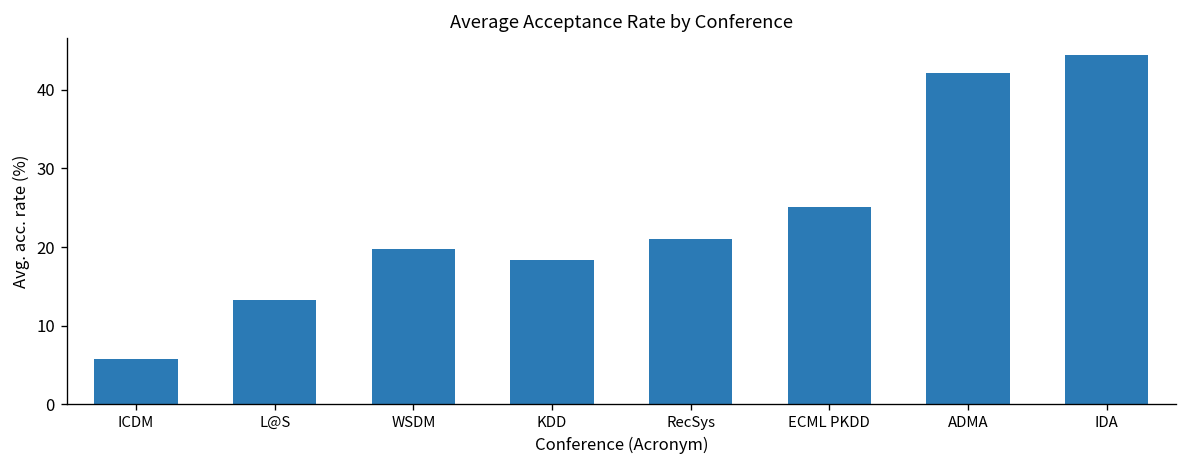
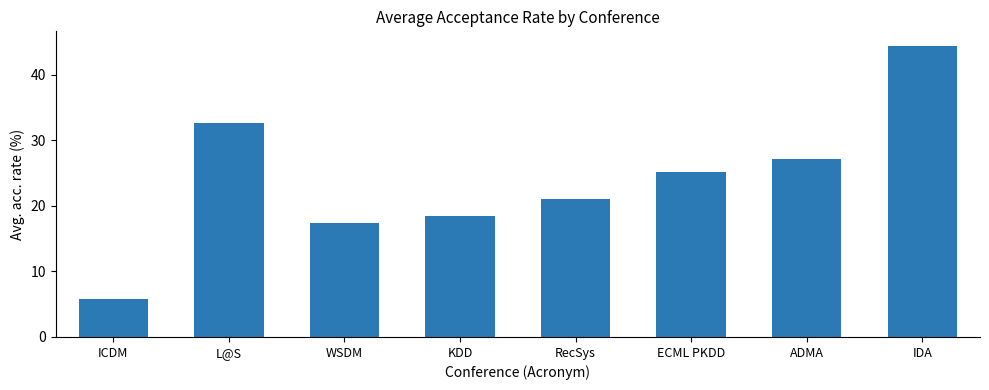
L@S: 13 -> 33
WSDM: 20 -> 17
ADMA: 42 -> 27
